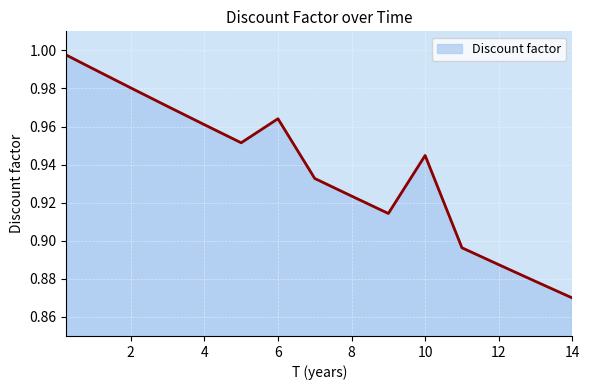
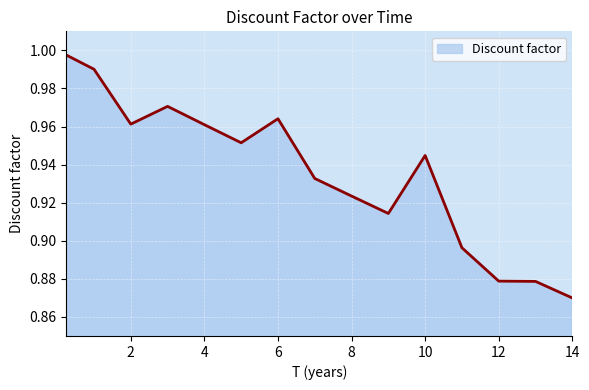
2: 0.980 -> 0.961
12: 0.887 -> 0.879
